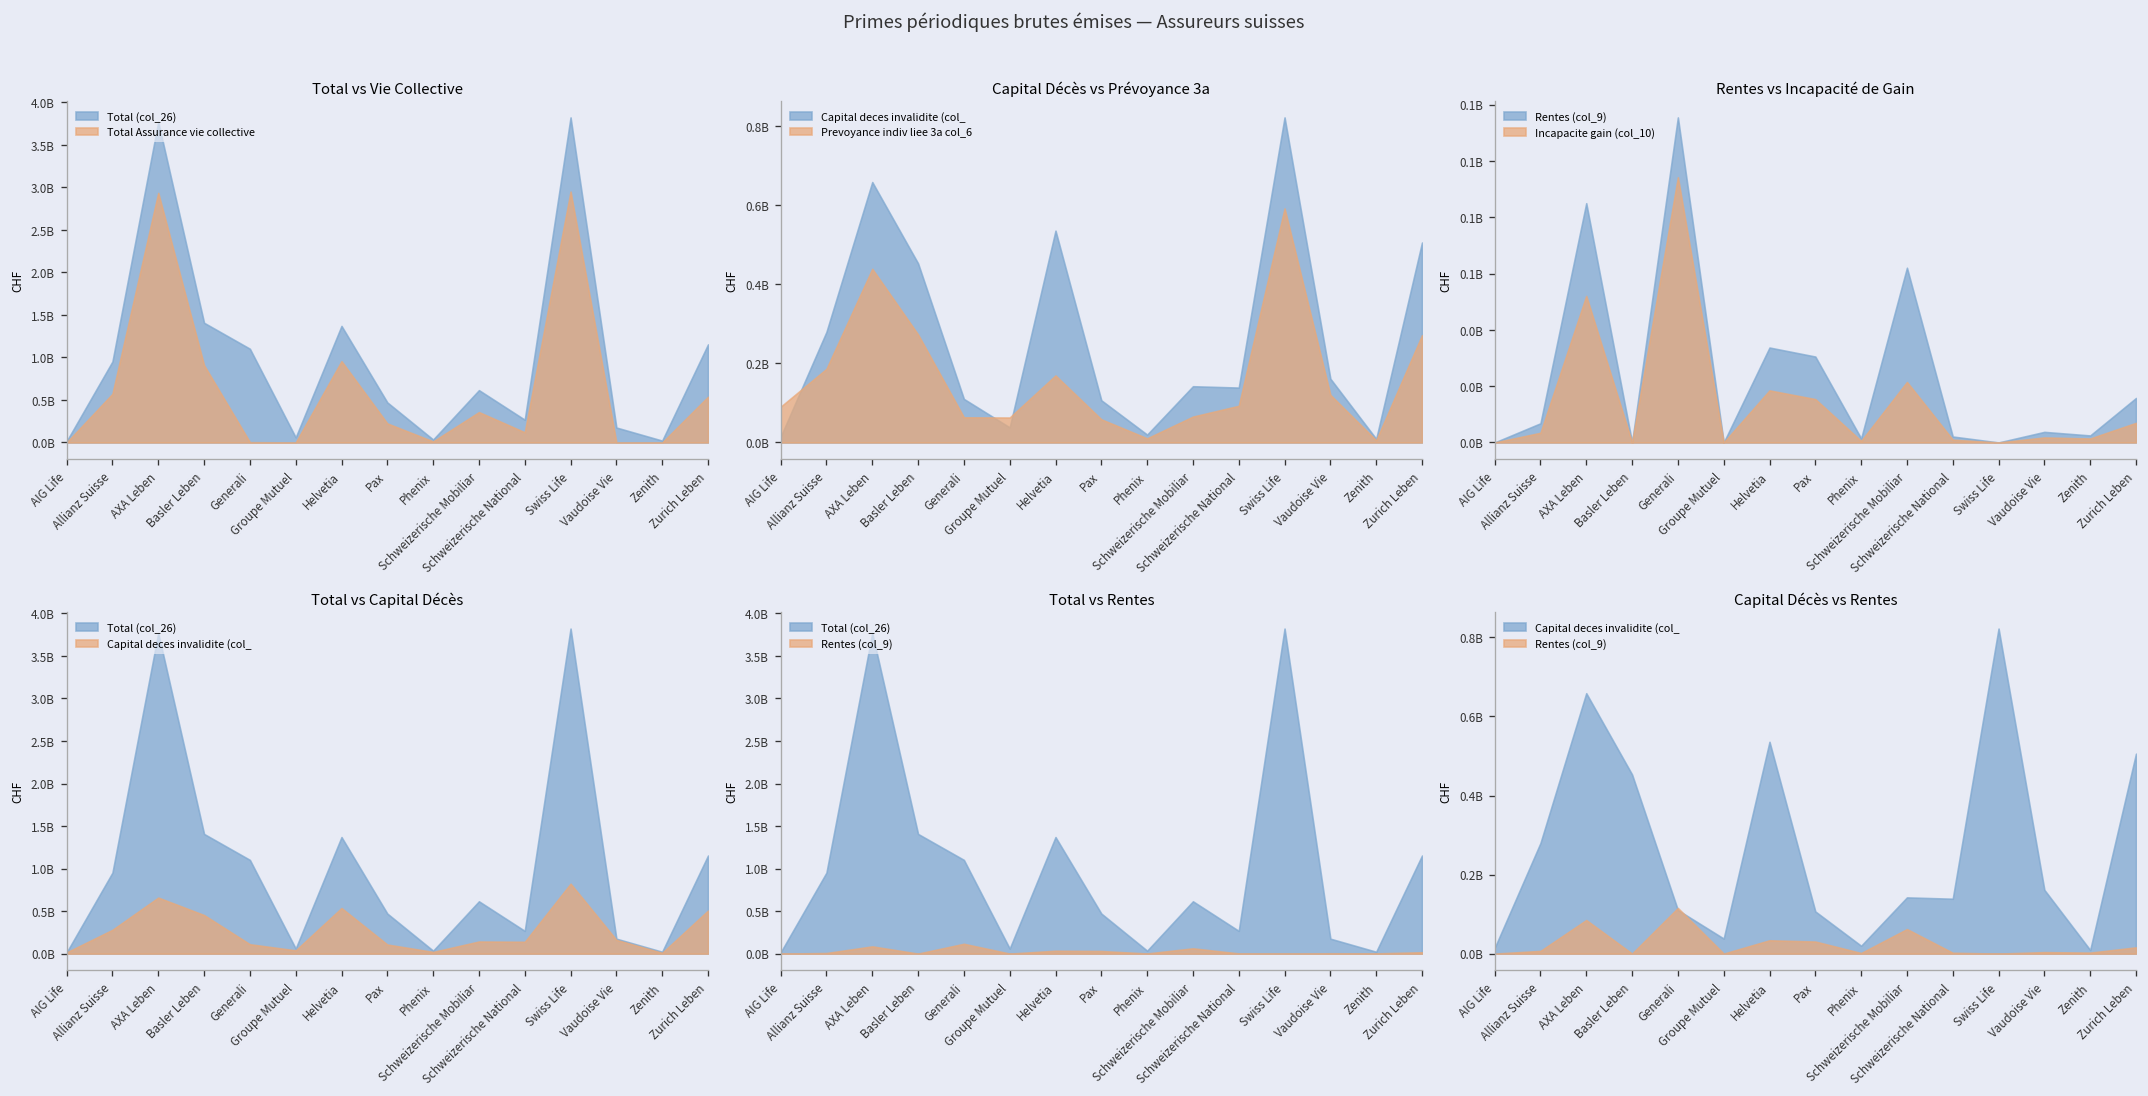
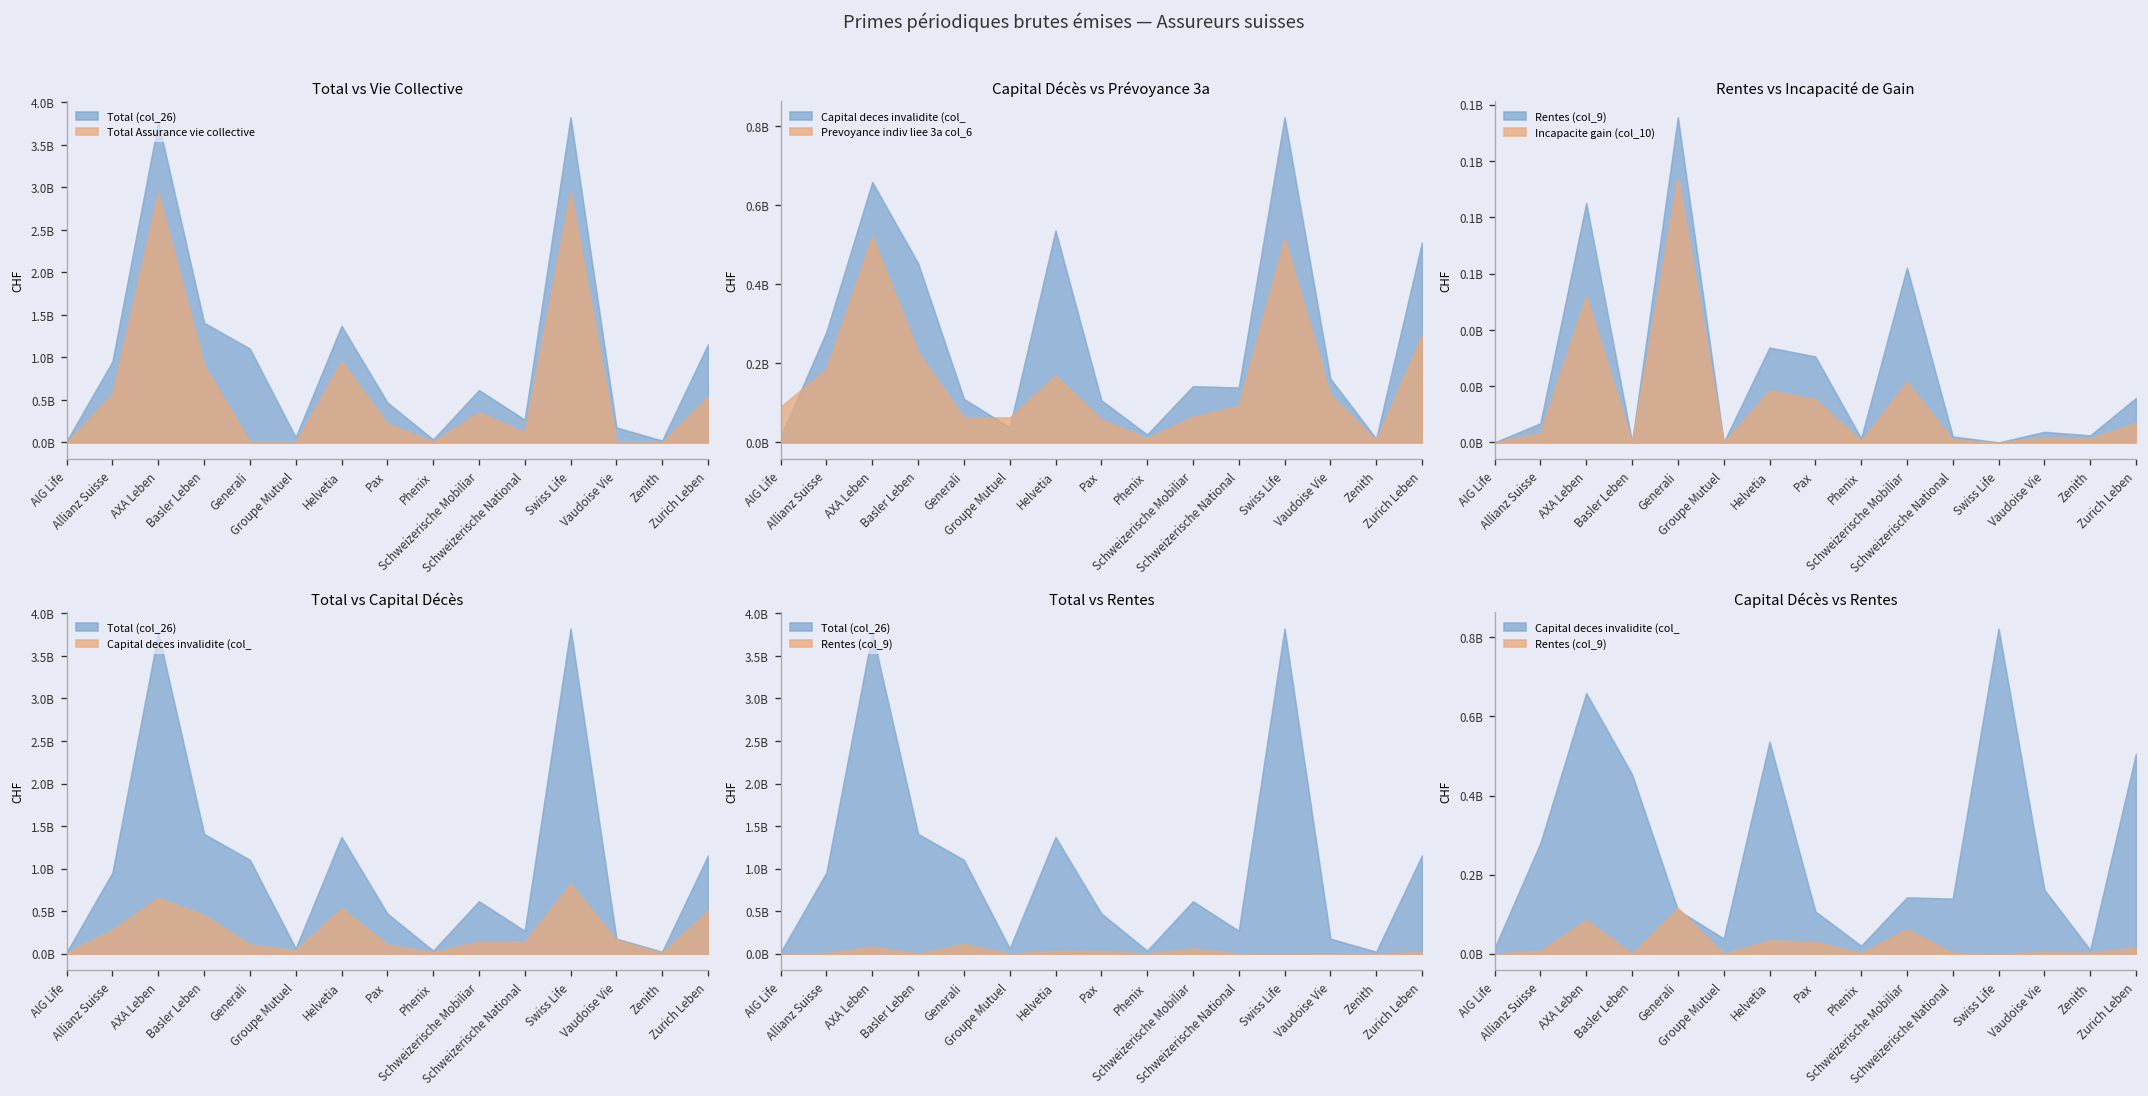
Capital Décès vs Prévoyance 3a, Prevoyance indiv liee 3a col_6, AXA Leben: 440000000 -> 520000000
Capital Décès vs Prévoyance 3a, Prevoyance indiv liee 3a col_6, Basler Leben: 270000000 -> 230000000
Capital Décès vs Prévoyance 3a, Prevoyance indiv liee 3a col_6, Swiss Life: 590000000 -> 520000000
